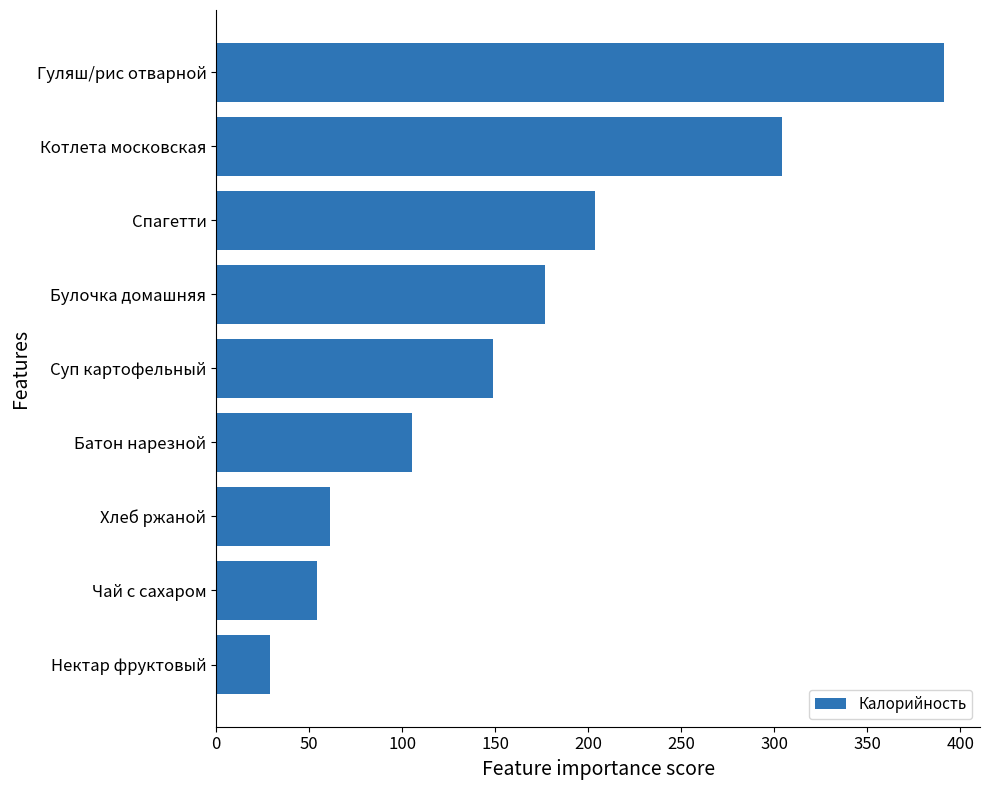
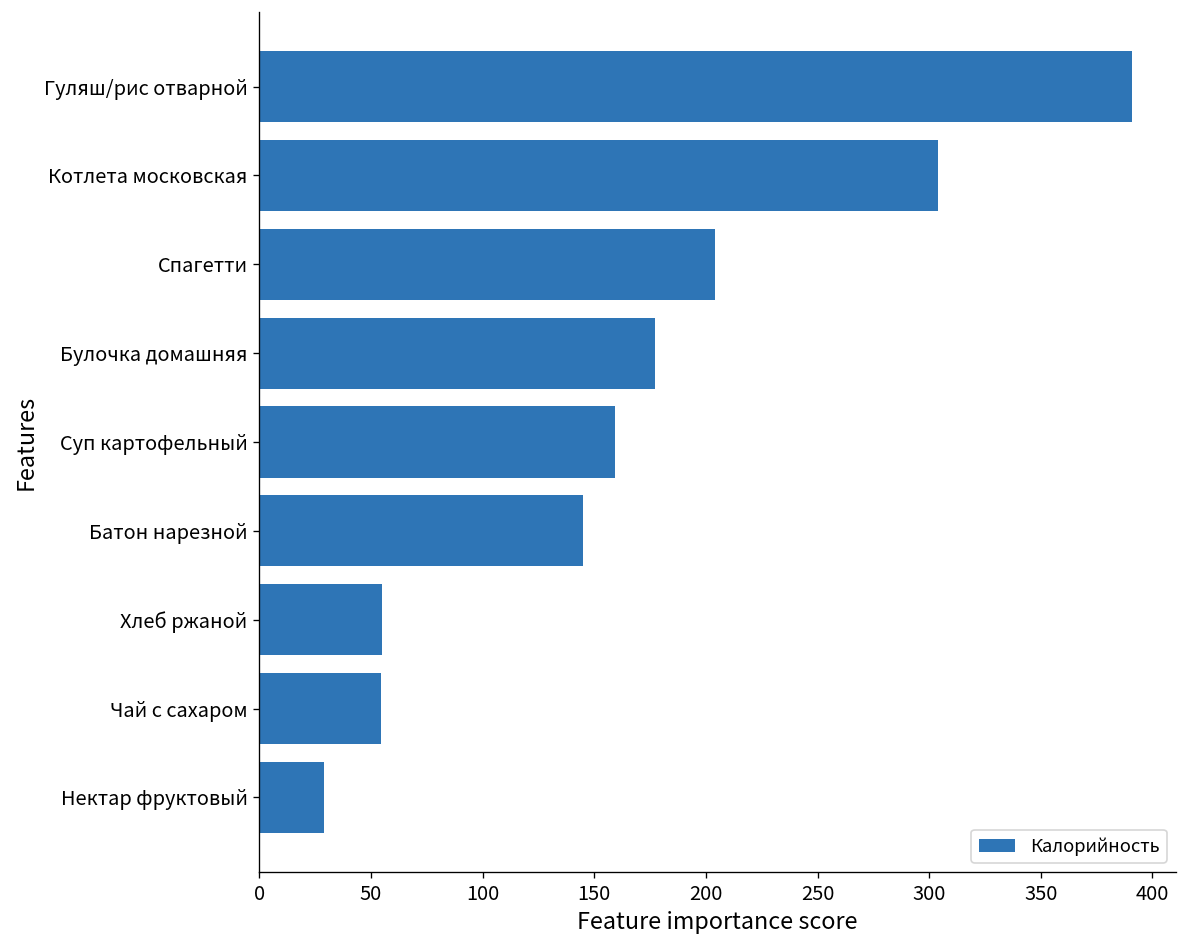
Суп картофельный: 149 -> 159
Батон нарезной: 105 -> 145
Хлеб ржаной: 61 -> 55
